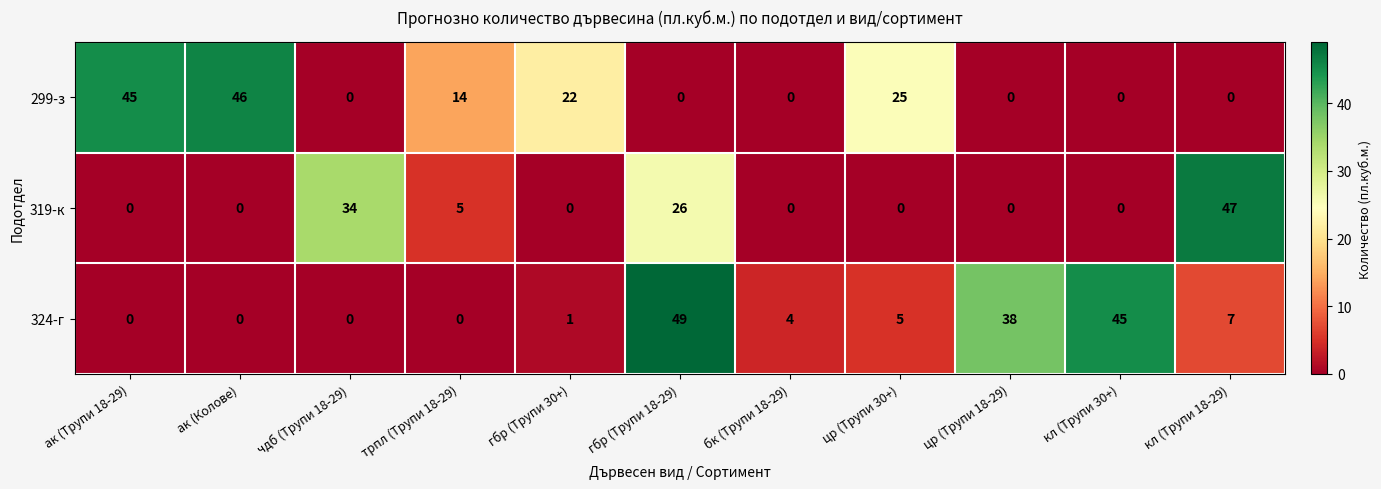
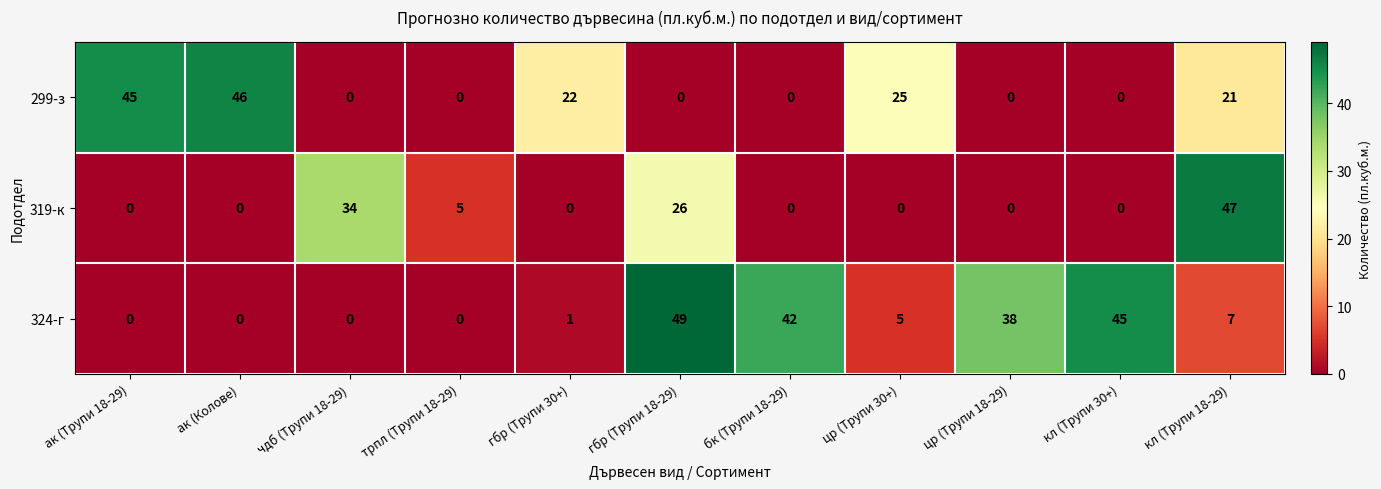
299-з, трпл (Трупи 18-29): 14 -> 0
299-з, кл (Трупи 18-29): 0 -> 21
324-г, бк (Трупи 18-29): 4 -> 42
